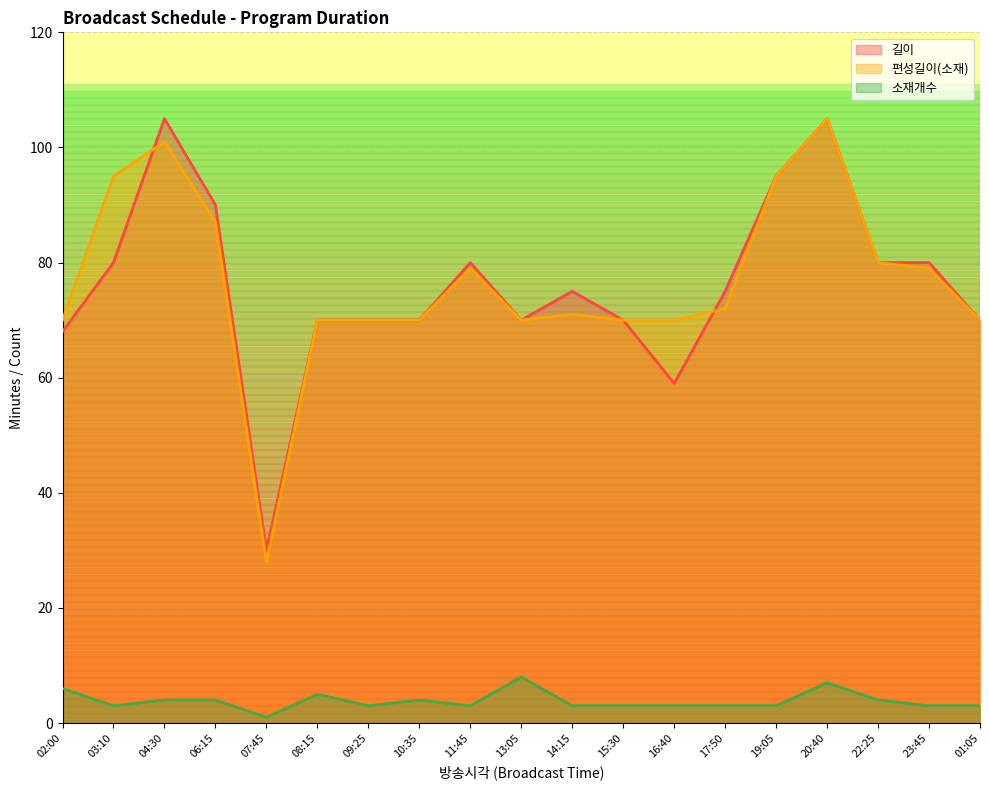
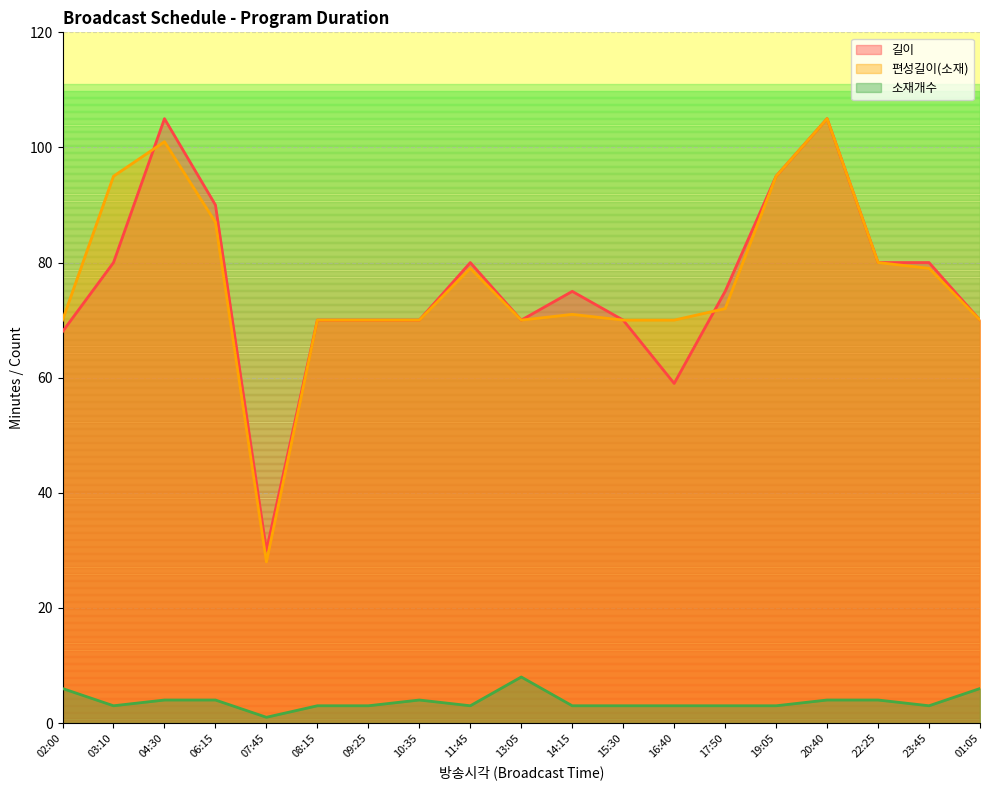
소재개수, 08:15: 5 -> 3
소재개수, 20:40: 7 -> 4
소재개수, 01:05: 3 -> 6
